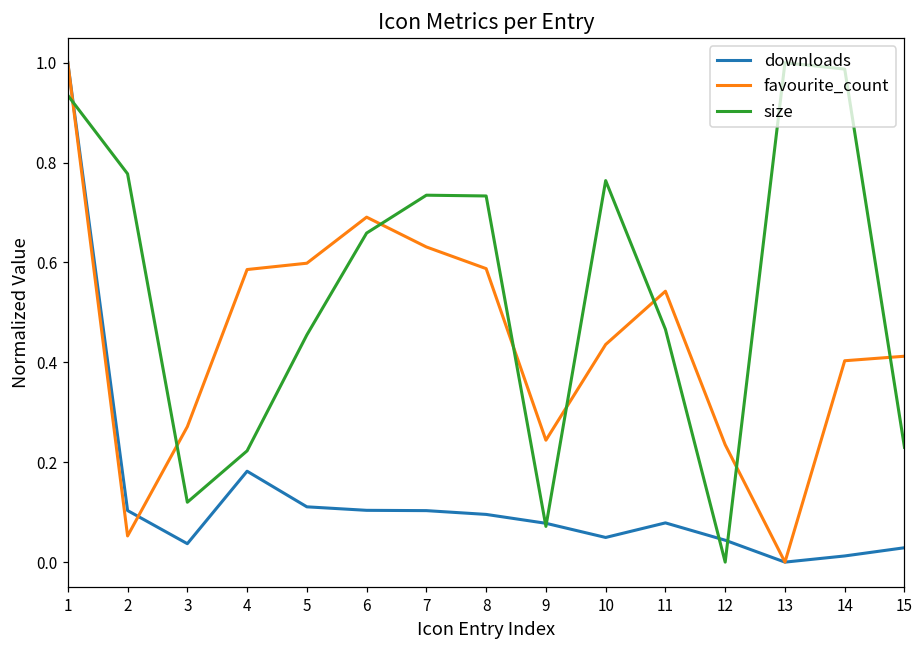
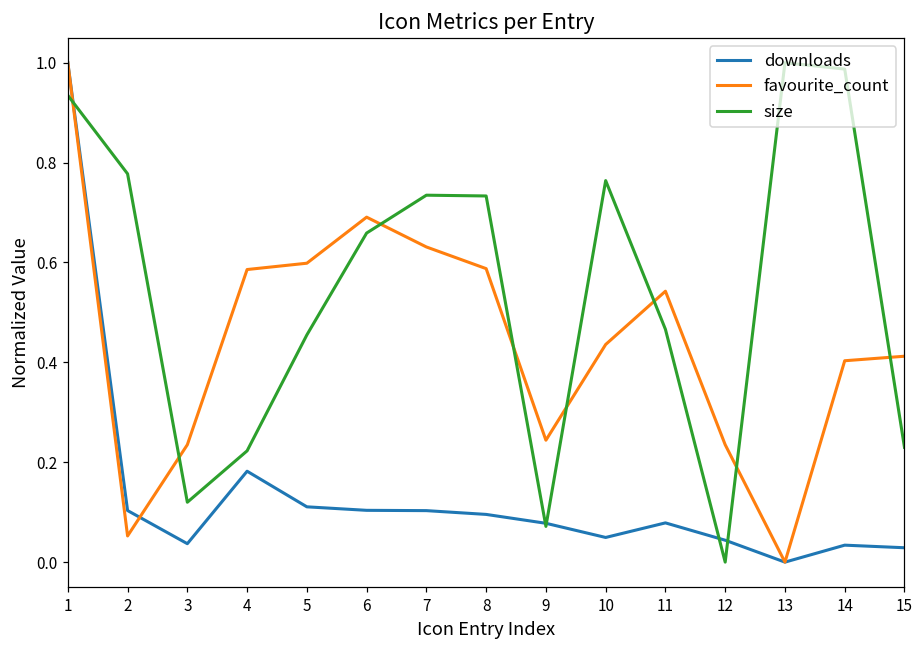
favourite_count, 3: 0.27 -> 0.24
downloads, 14: 0.01 -> 0.03
